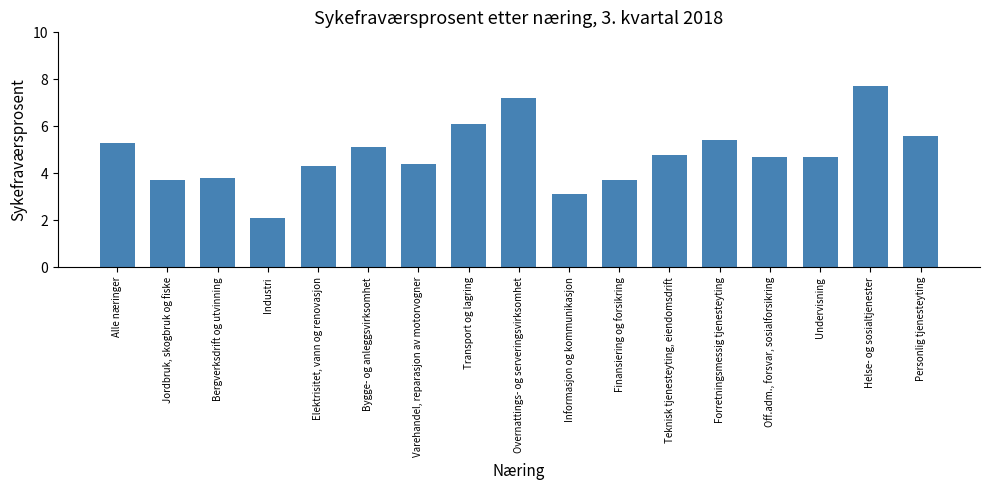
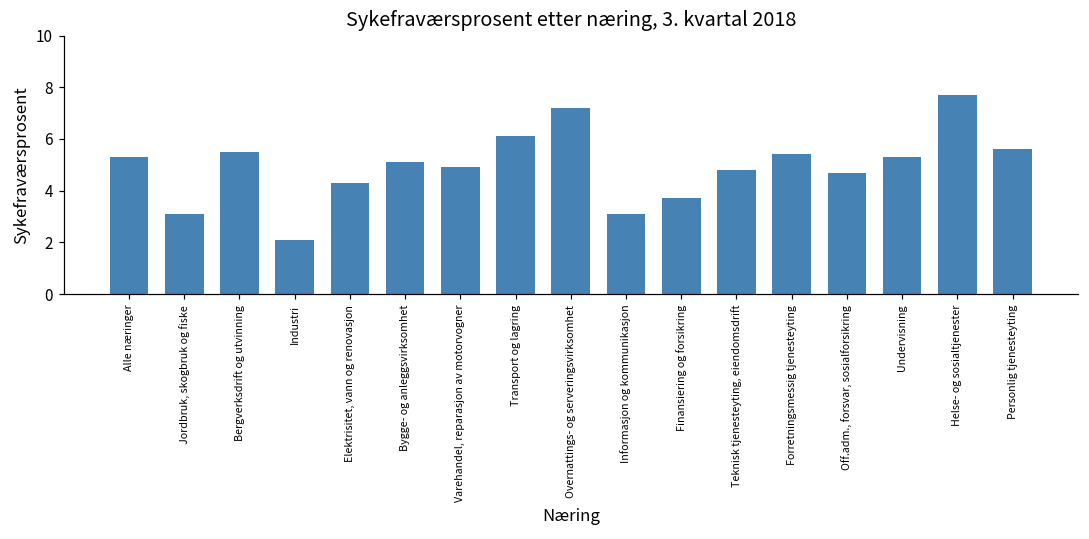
Jordbruk, skogbruk og fiske: 3.7 -> 3.1
Bergverksdrift og utvinning: 3.8 -> 5.5
Varehandel, reparasjon av motorvogner: 4.4 -> 4.9
Undervisning: 4.7 -> 5.3
